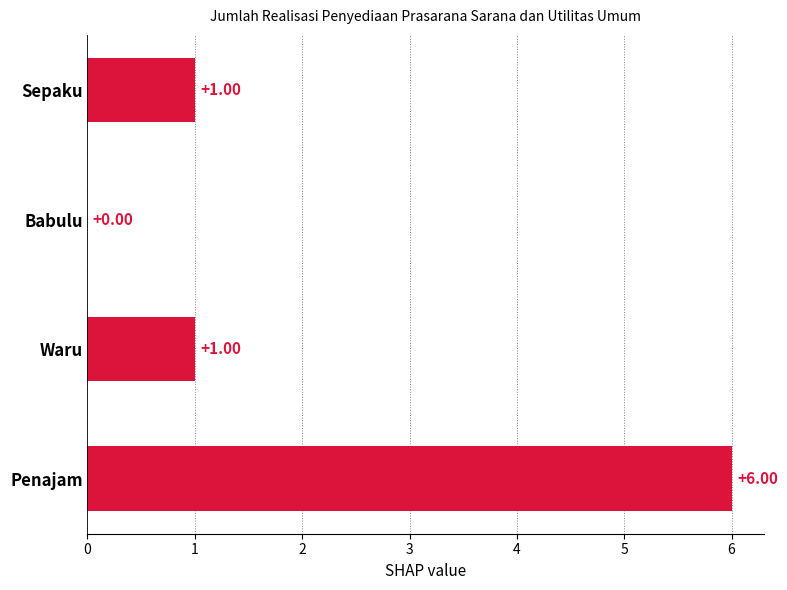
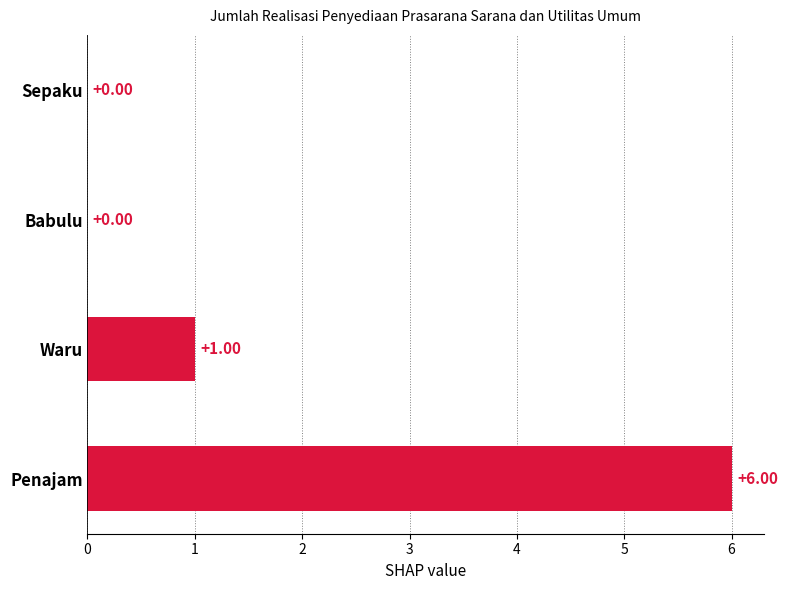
Sepaku: +1.00 -> +0.00
